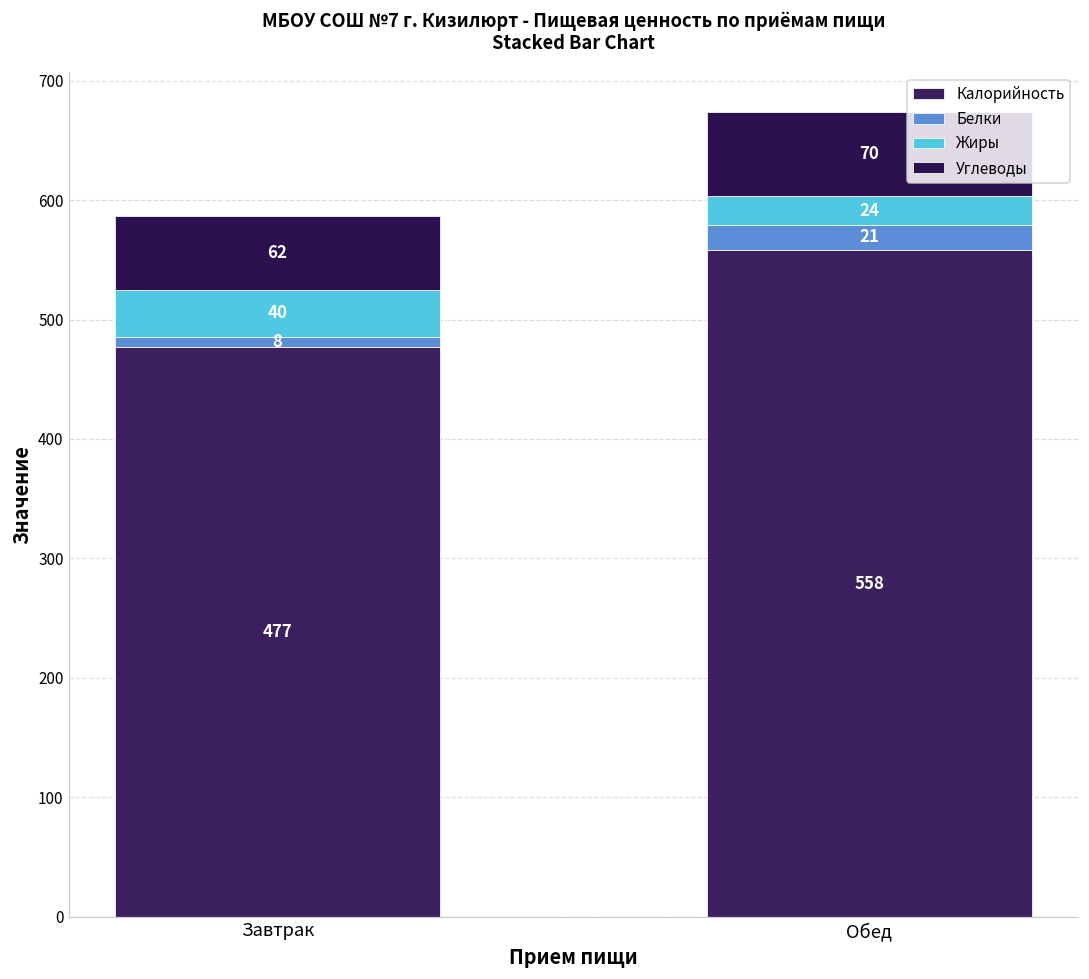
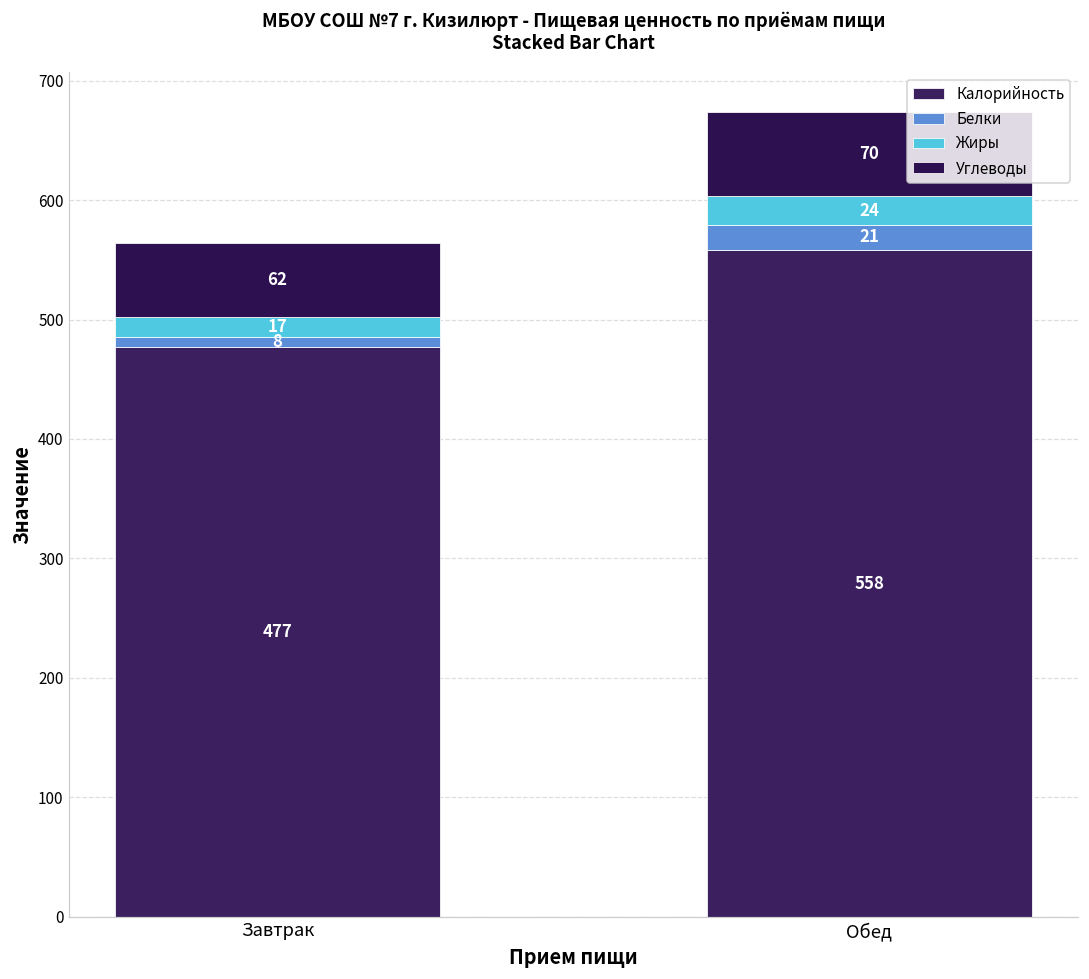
Жиры, Завтрак: 40 -> 17
